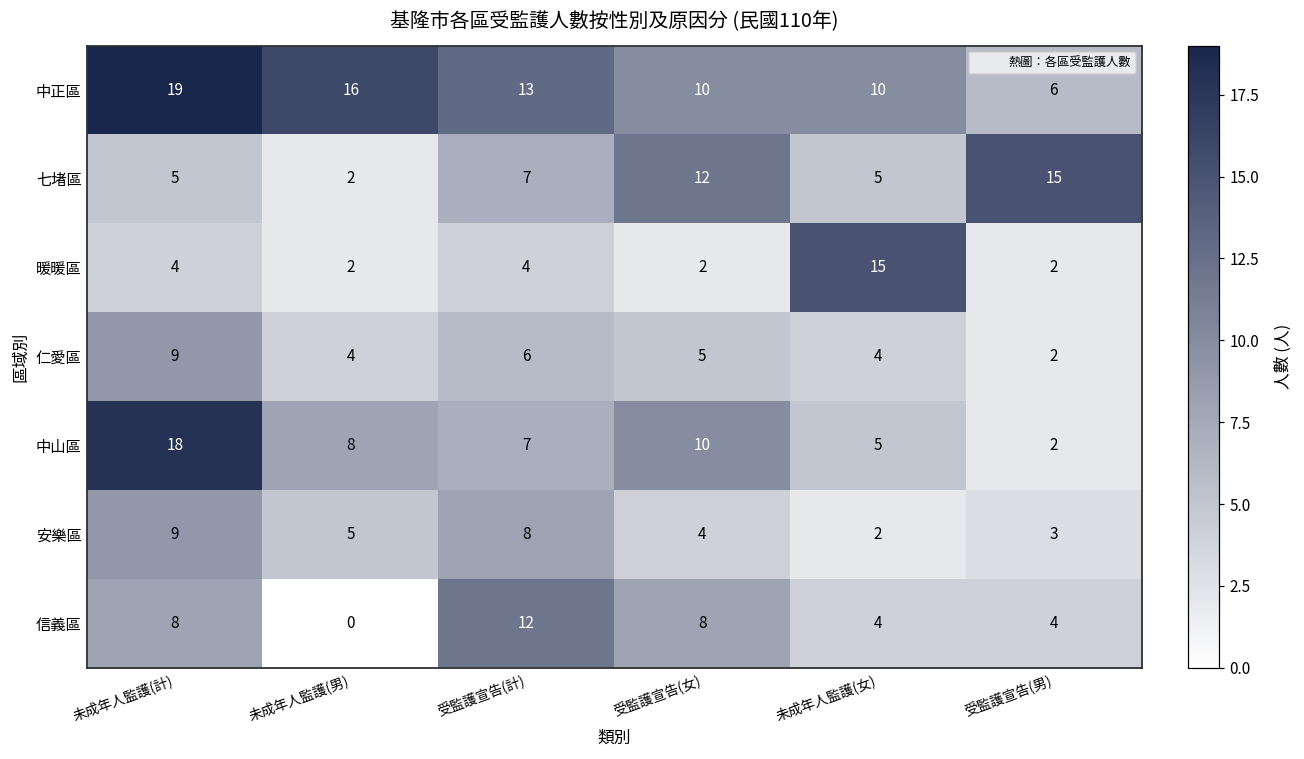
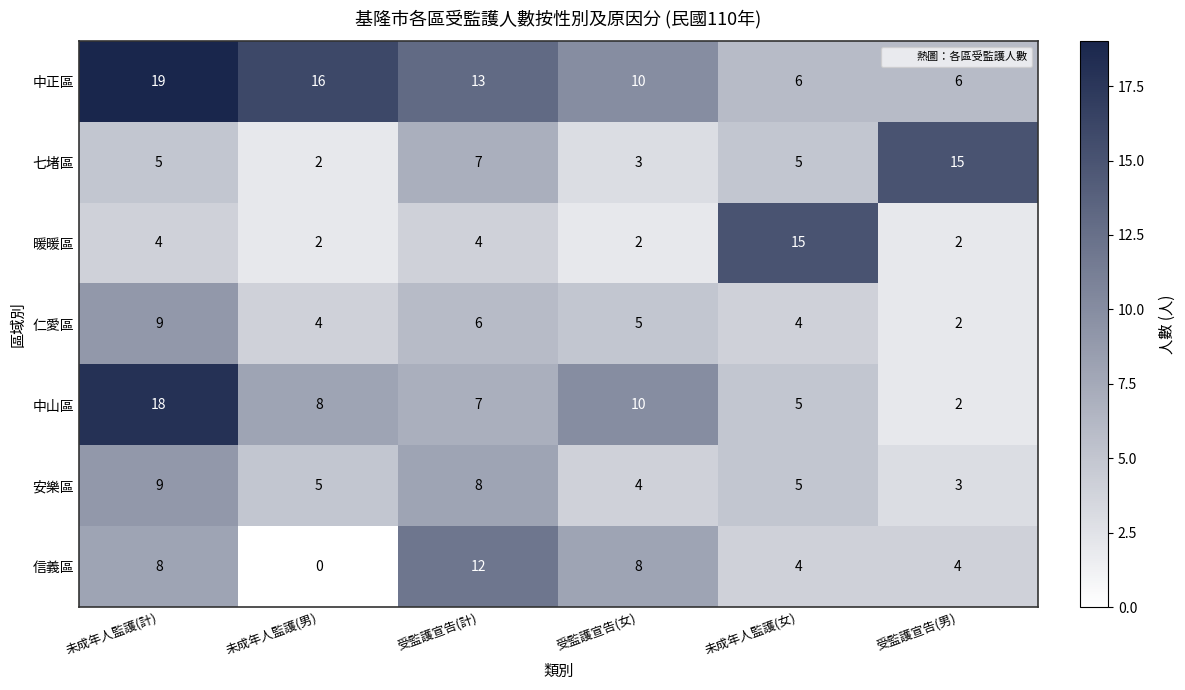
中正區, 未成年人監護(女): 10 -> 6
七堵區, 受監護宣告(女): 12 -> 3
安樂區, 未成年人監護(女): 2 -> 5
